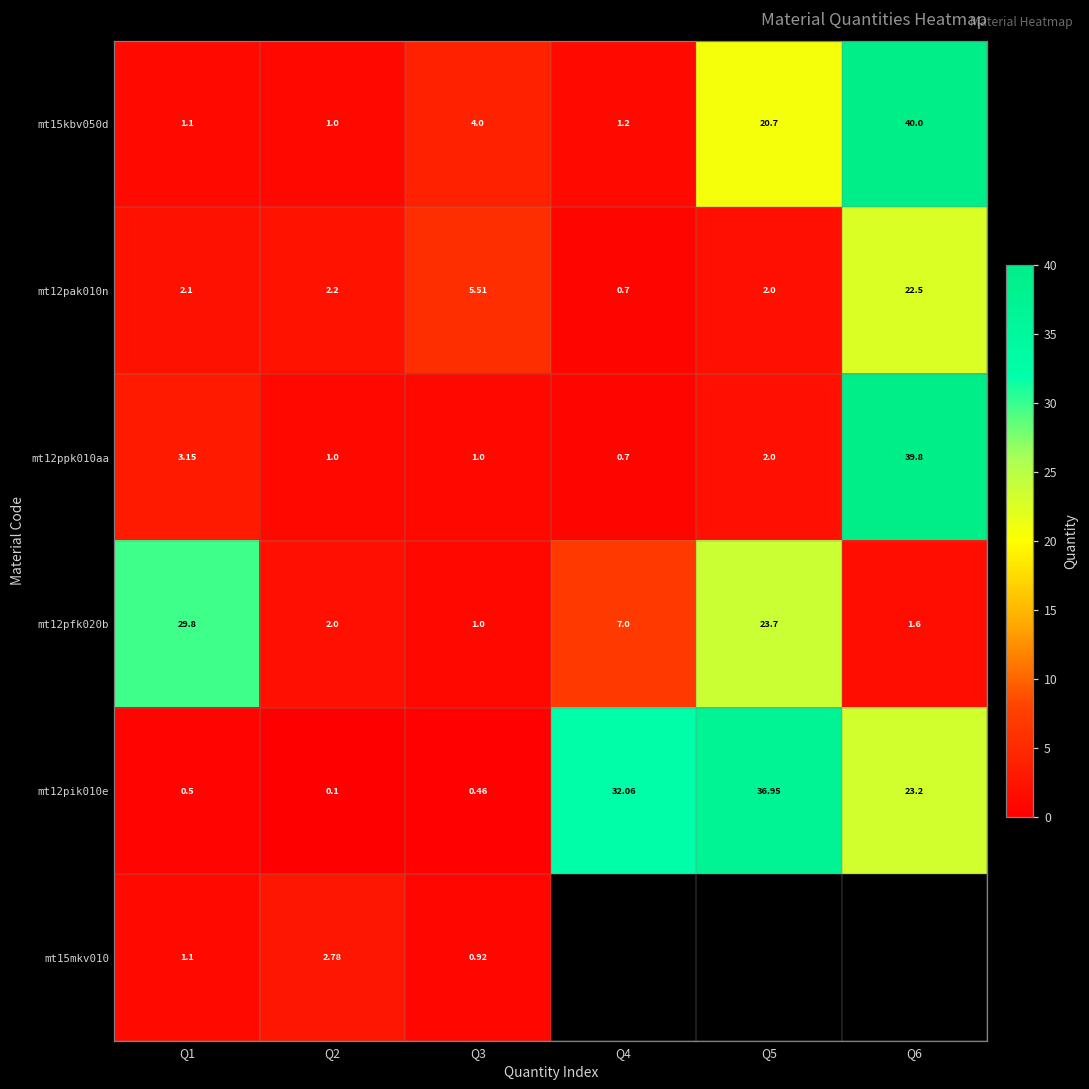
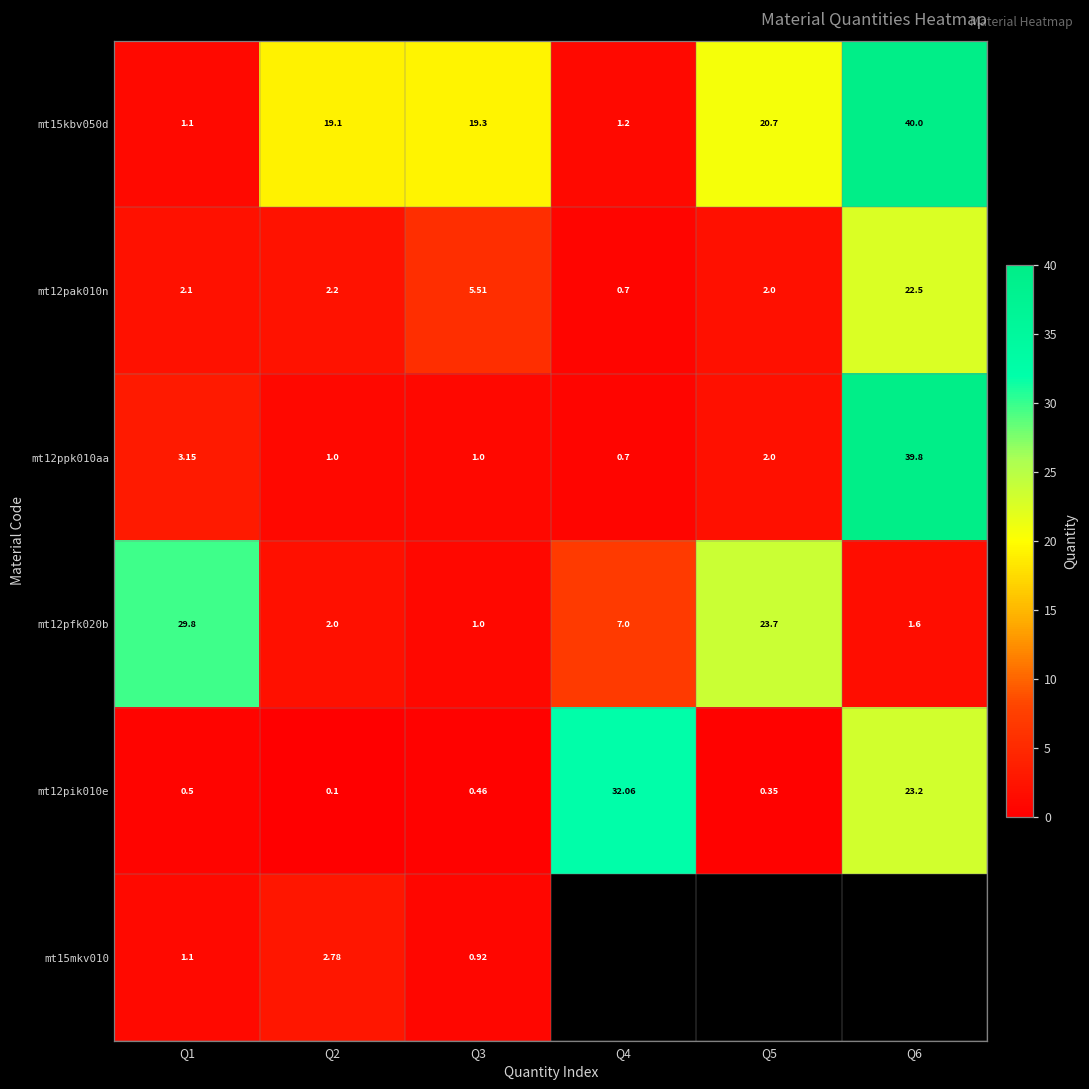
mt15kbv050d, Q2: 1.0 -> 19.1
mt15kbv050d, Q3: 4.0 -> 19.3
mt12pik010e, Q5: 36.95 -> 0.35
